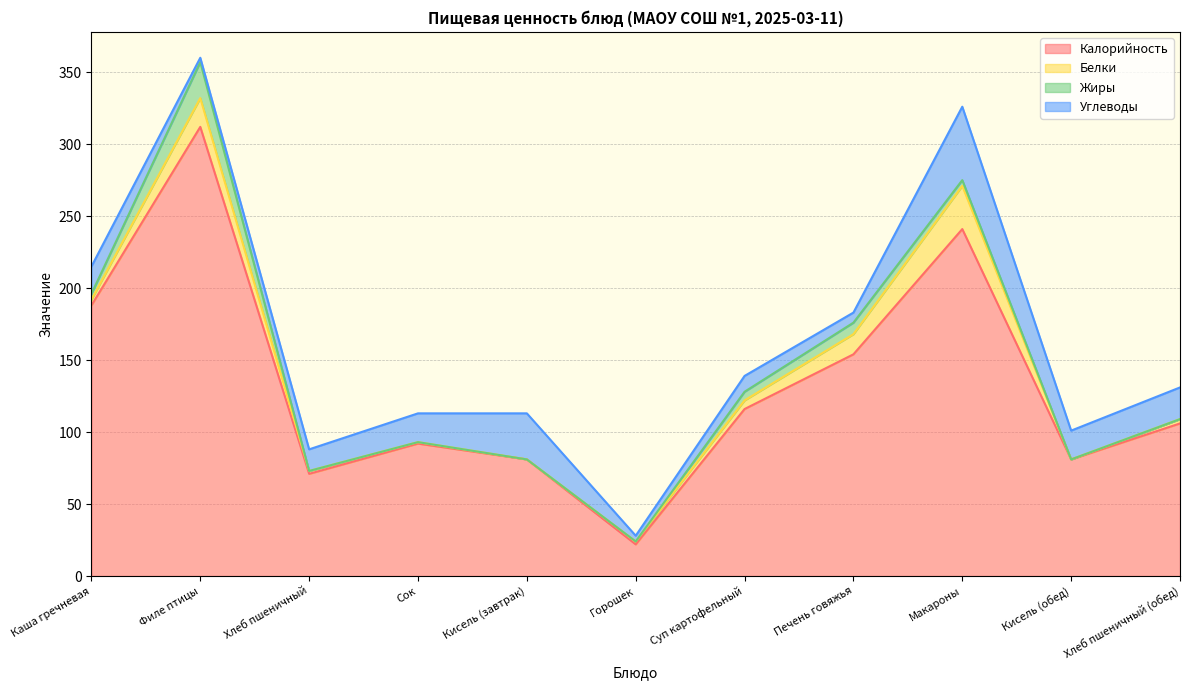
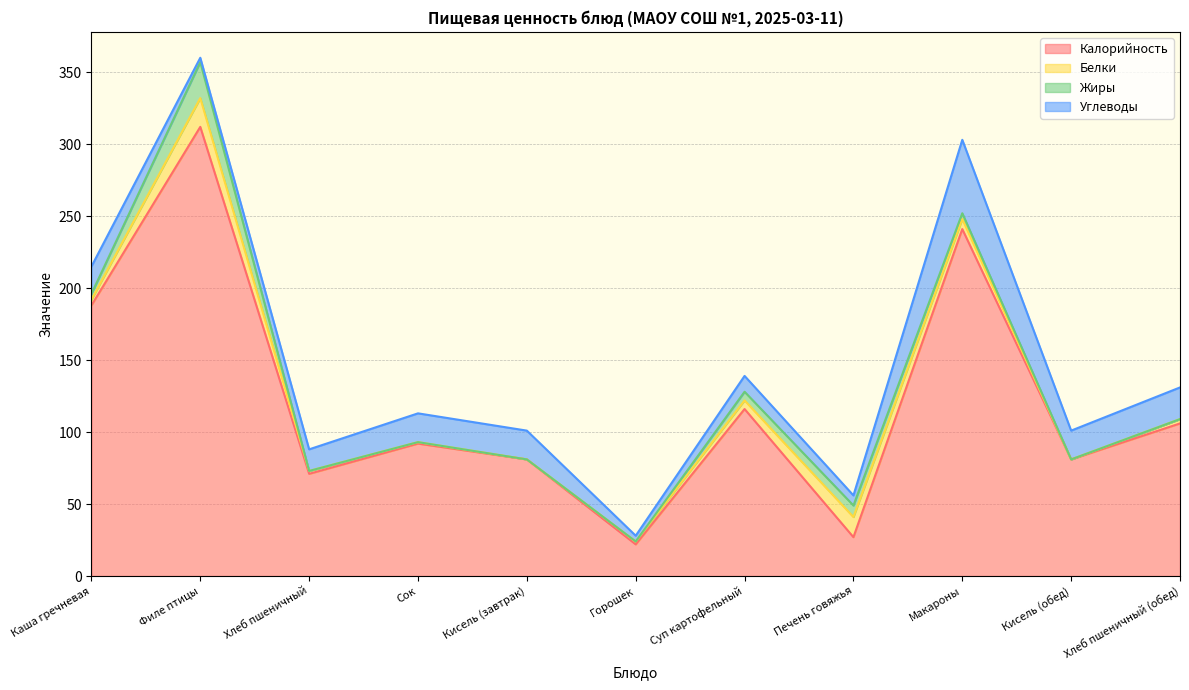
Углеводы, Кисель (завтрак): 32 -> 20
Калорийность, Печень говяжья: 154 -> 27
Белки, Макароны: 30 -> 7
